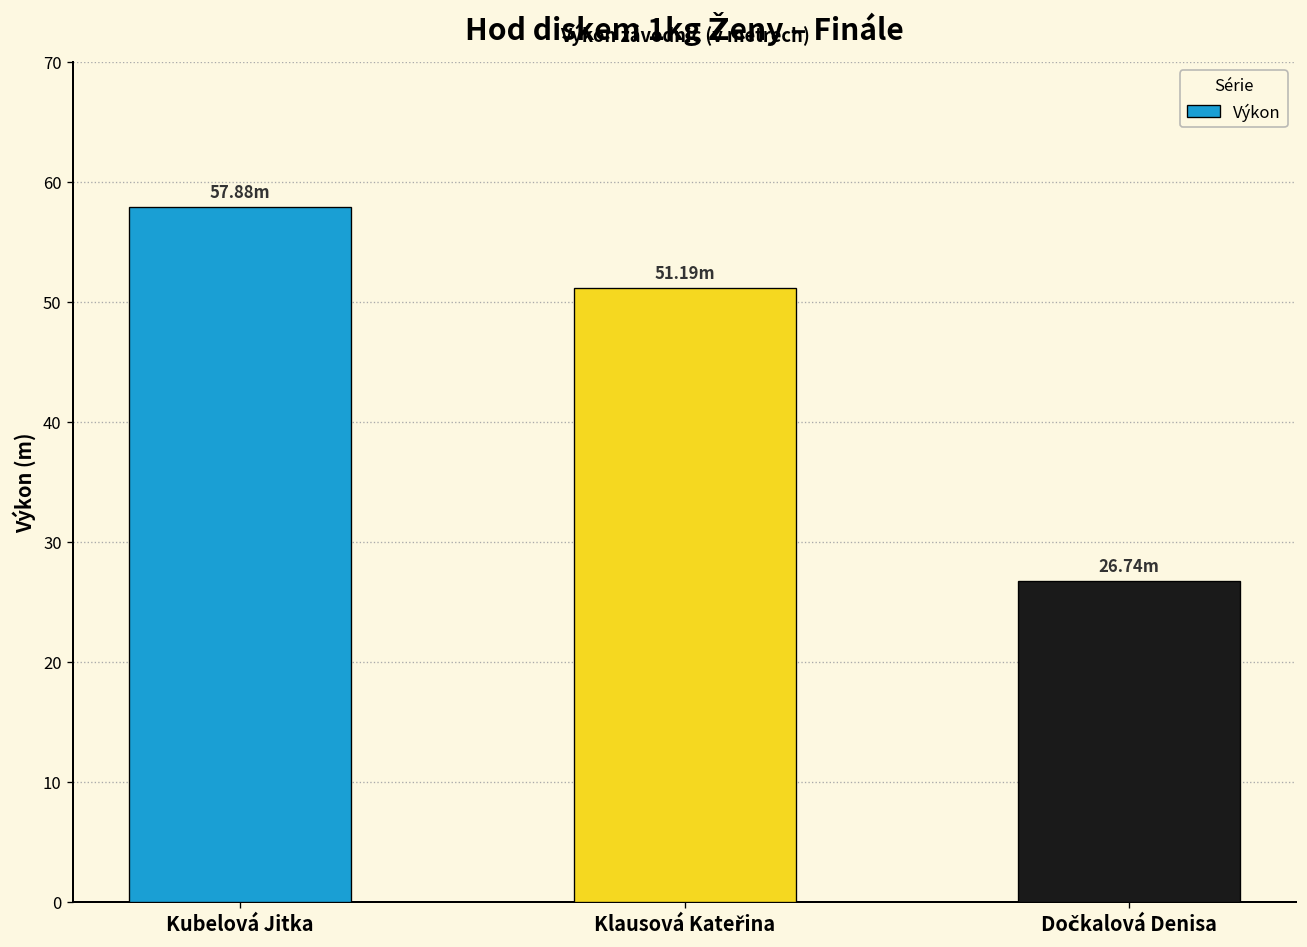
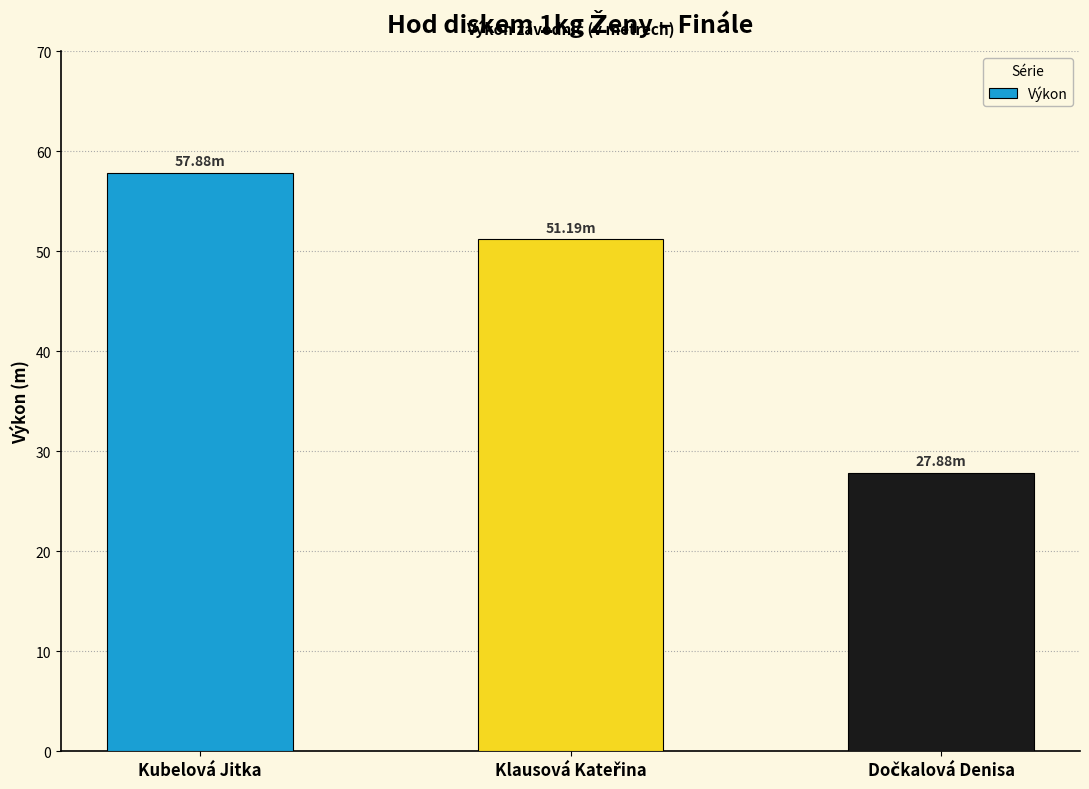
Dočkalová Denisa: 26.74m -> 27.88m
